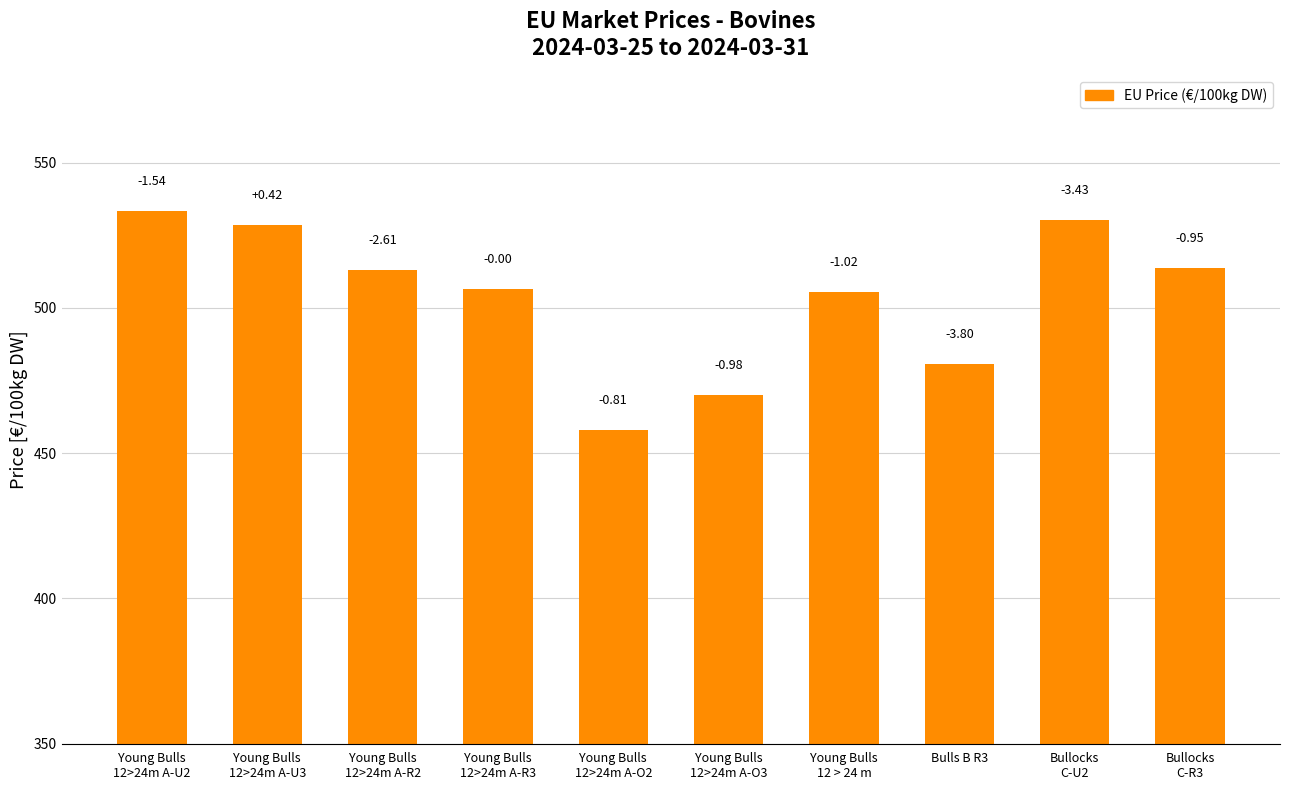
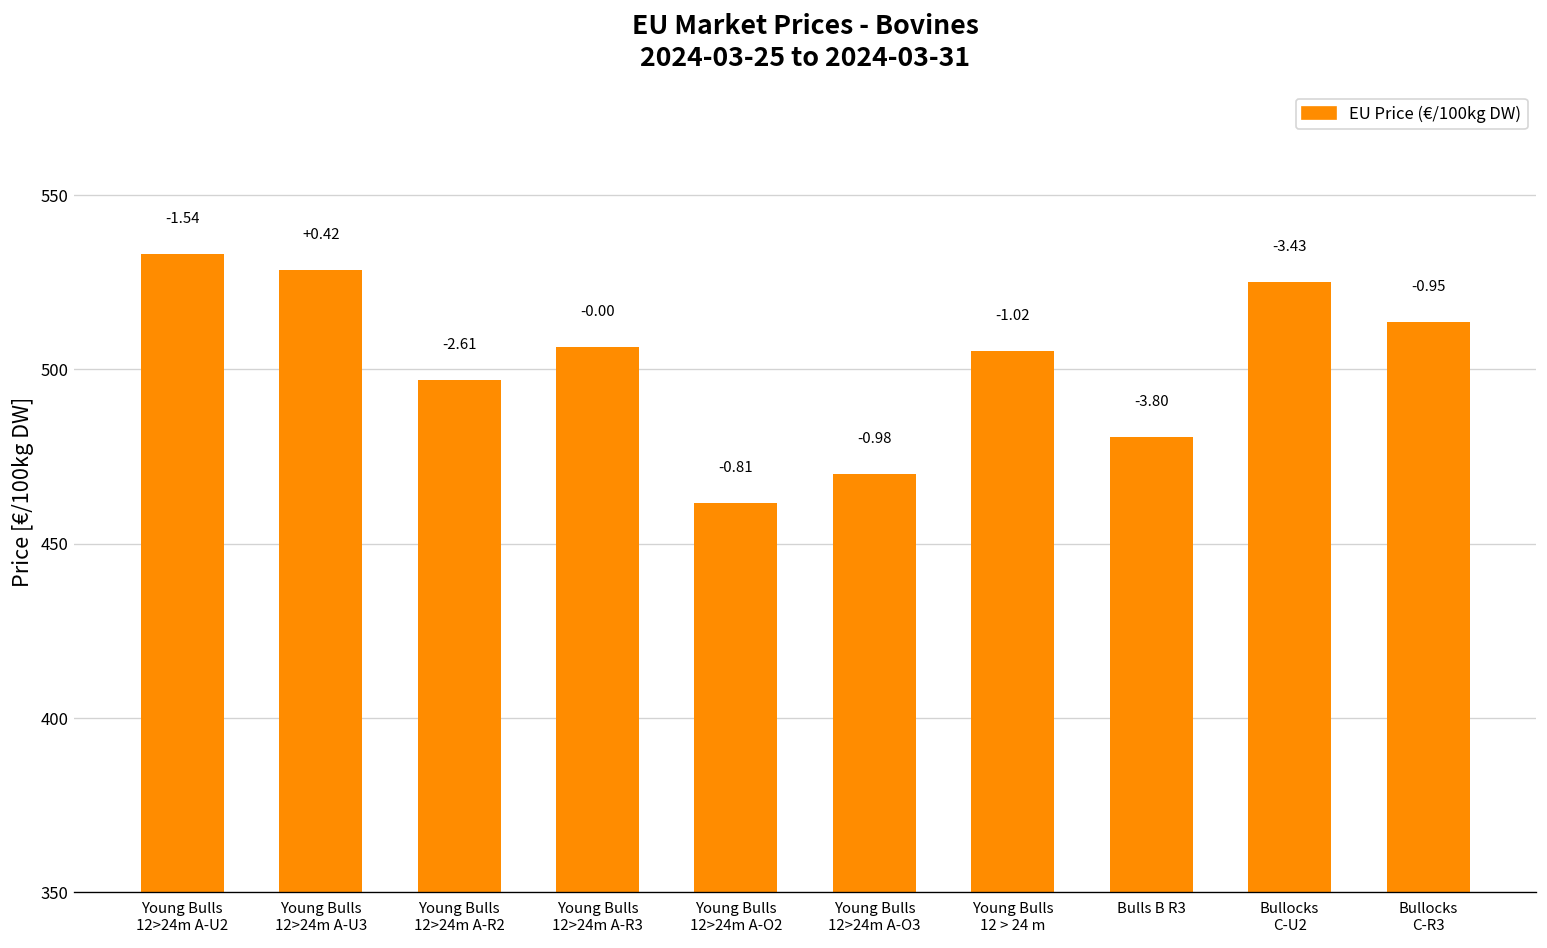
Young Bulls 12>24m A-R2: 513 -> 497
Young Bulls 12>24m A-O2: 458 -> 462
Bullocks C-U2: 530 -> 525
